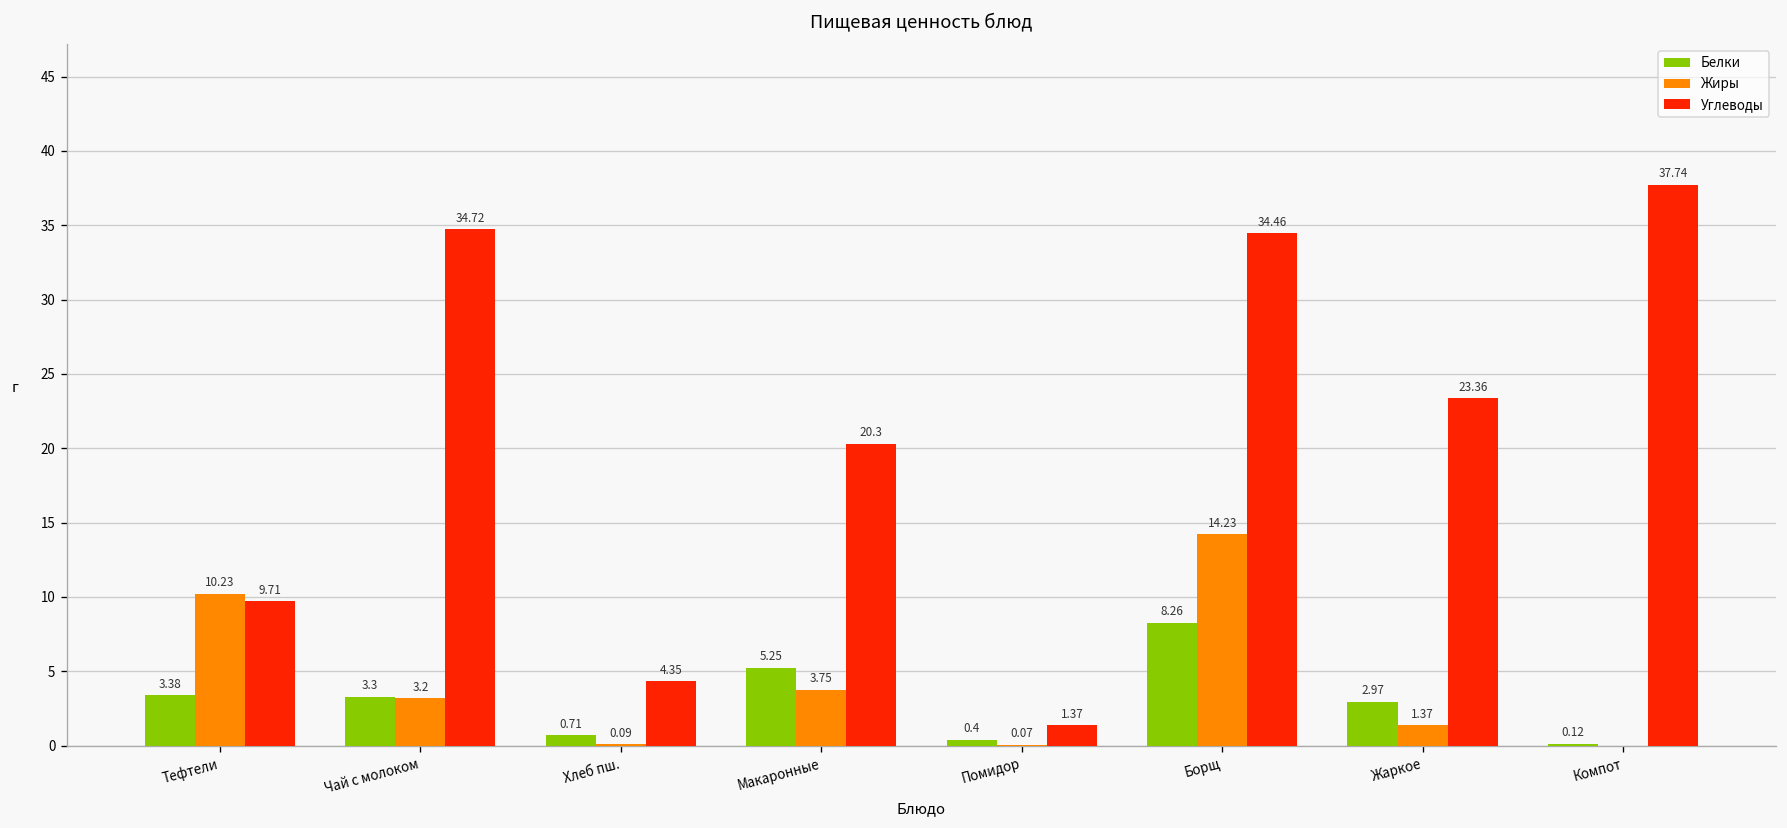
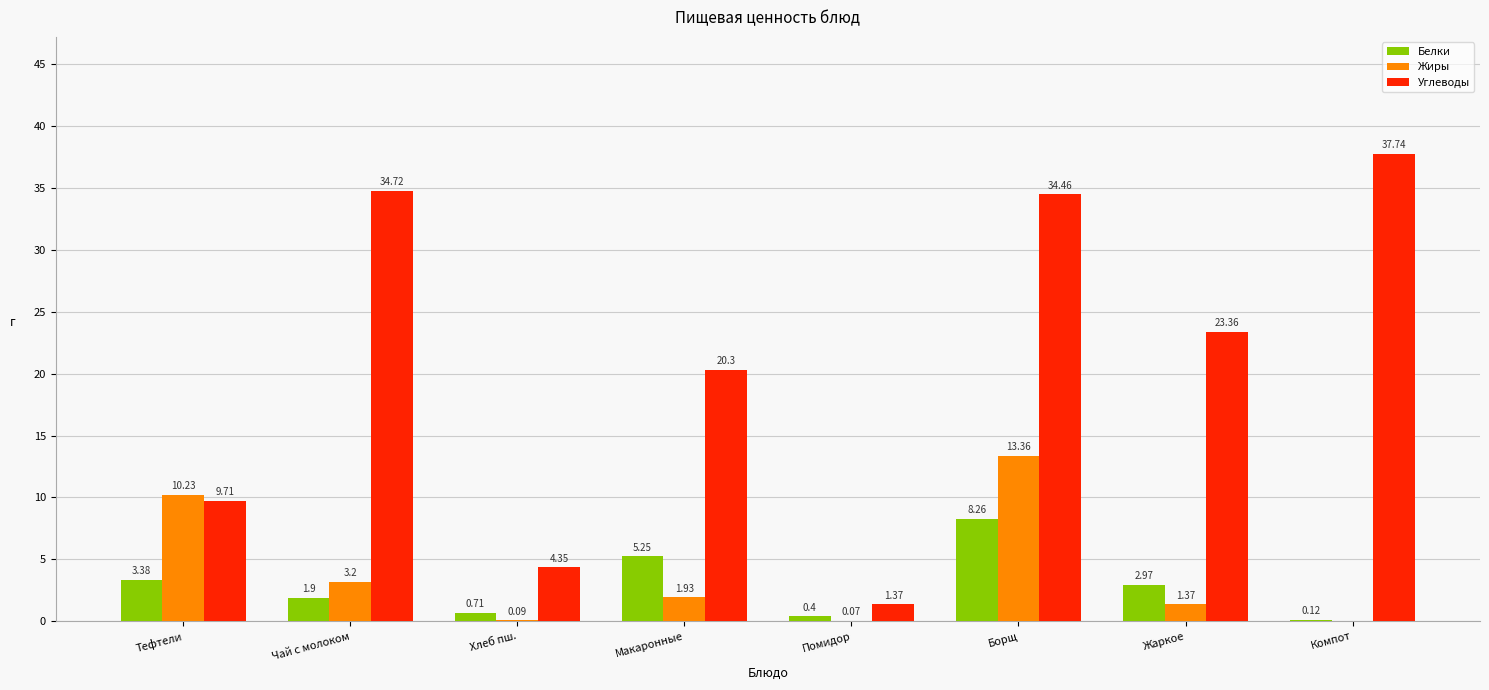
Белки, Чай с молоком: 3.3 -> 1.9
Жиры, Макаронные: 3.75 -> 1.93
Жиры, Борщ: 14.23 -> 13.36
